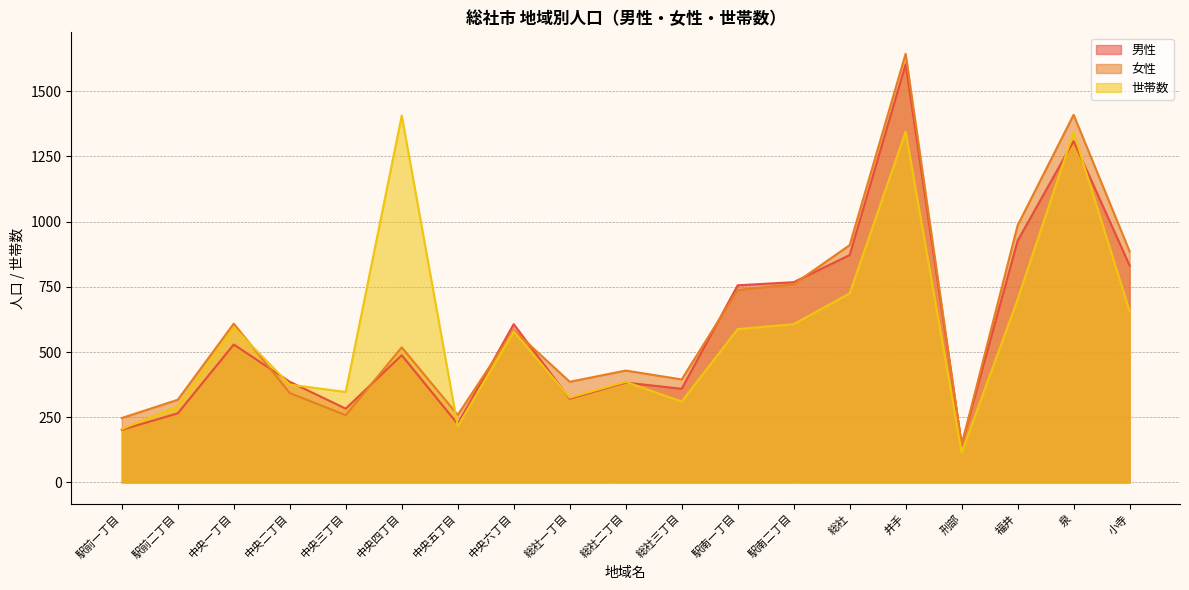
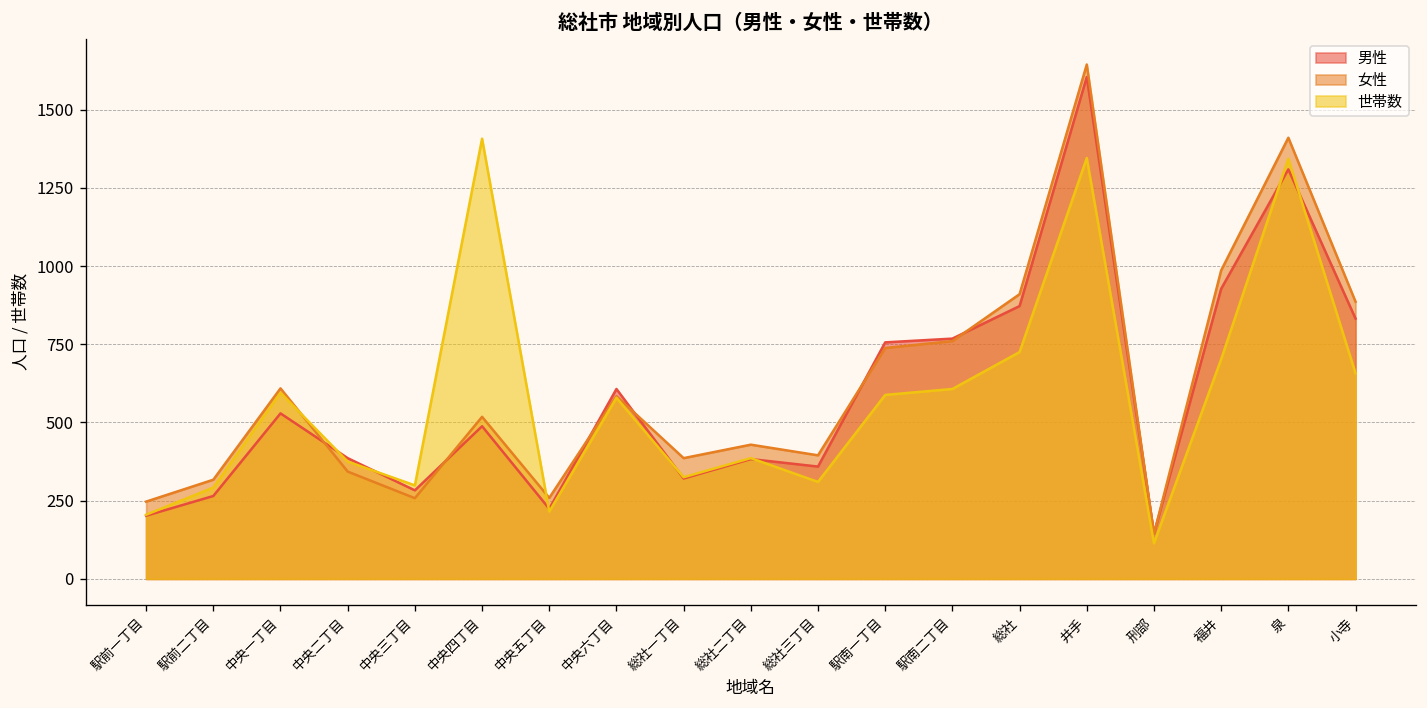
世帯数, 中央三丁目: 350 -> 300
